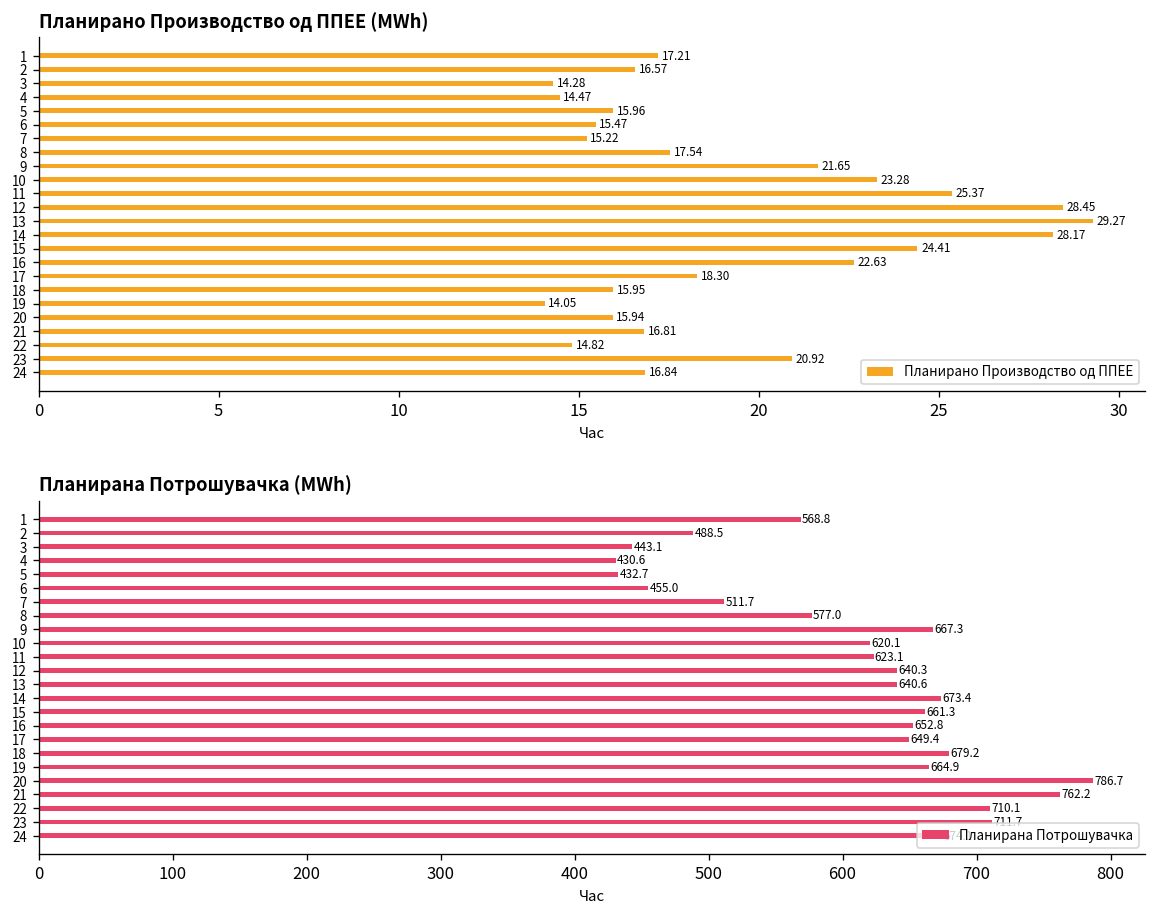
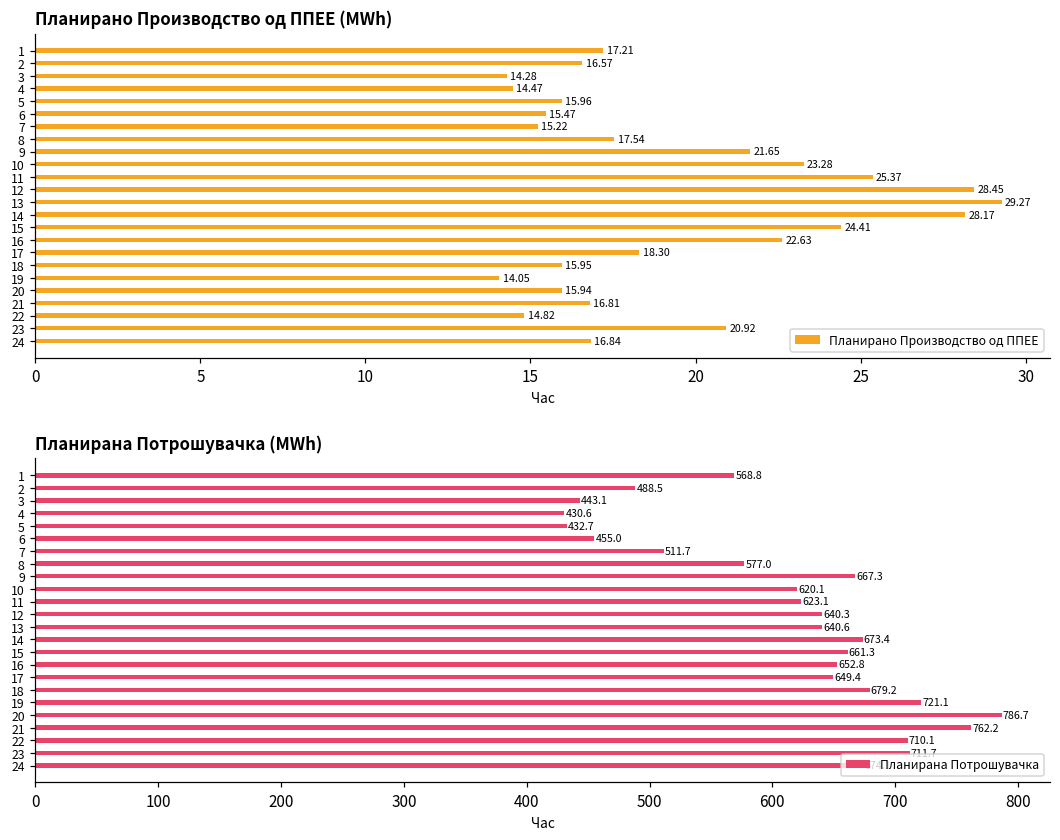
Планирана Потрошувачка (MWh), 19: 664.9 -> 721.1
